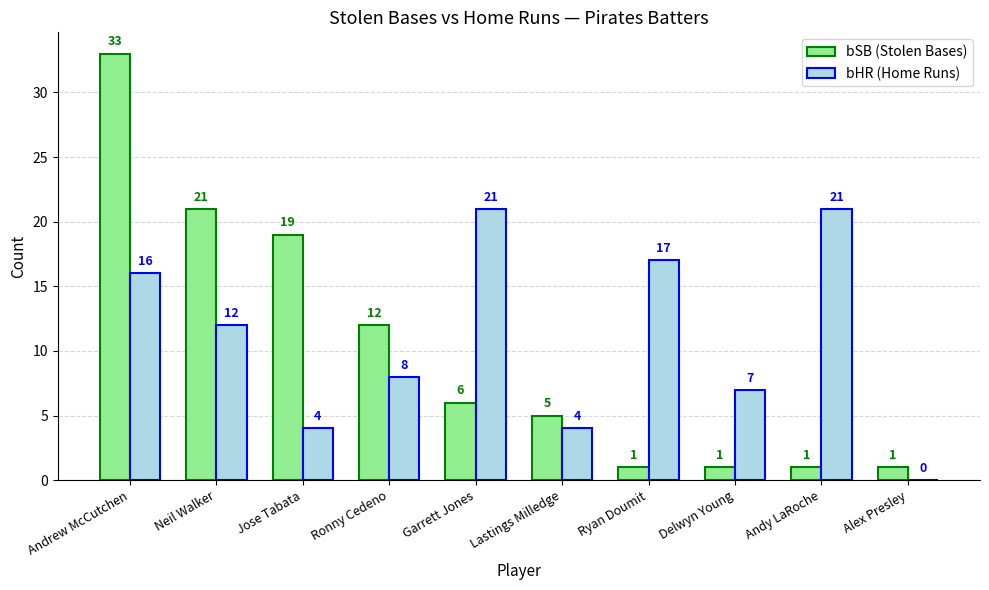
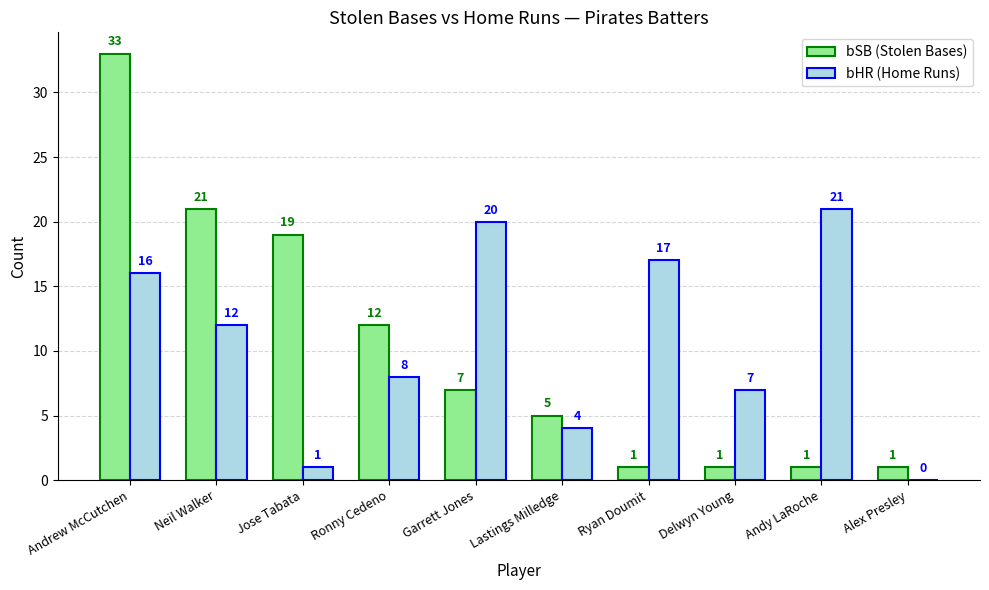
bHR (Home Runs), Jose Tabata: 4 -> 1
bSB (Stolen Bases), Garrett Jones: 6 -> 7
bHR (Home Runs), Garrett Jones: 21 -> 20
